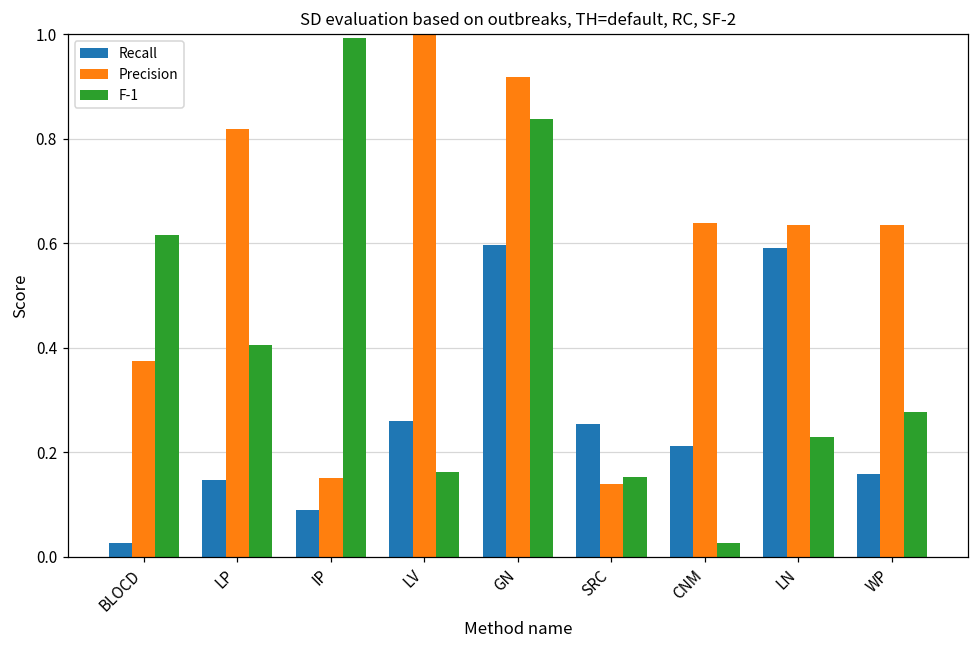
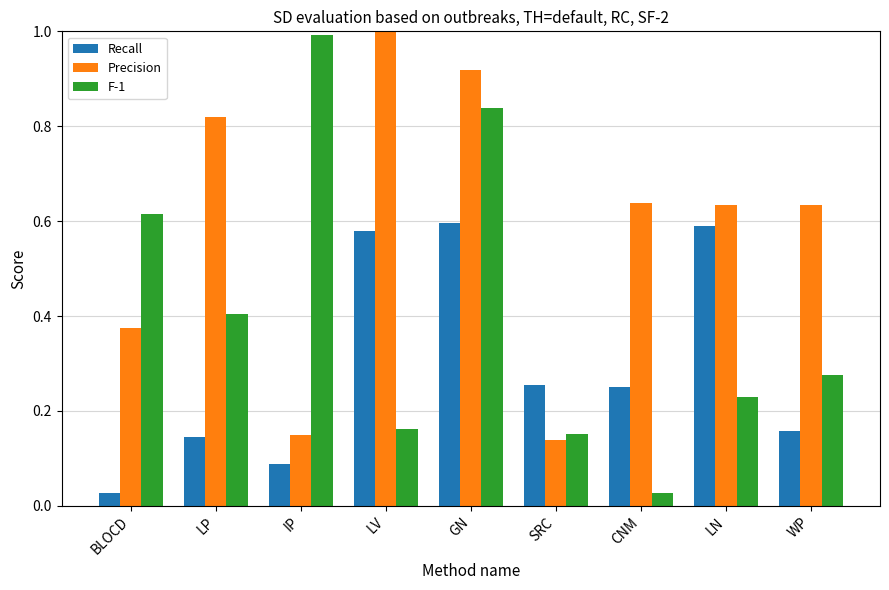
Recall, LV: 0.26 -> 0.58
Recall, CNM: 0.21 -> 0.25
